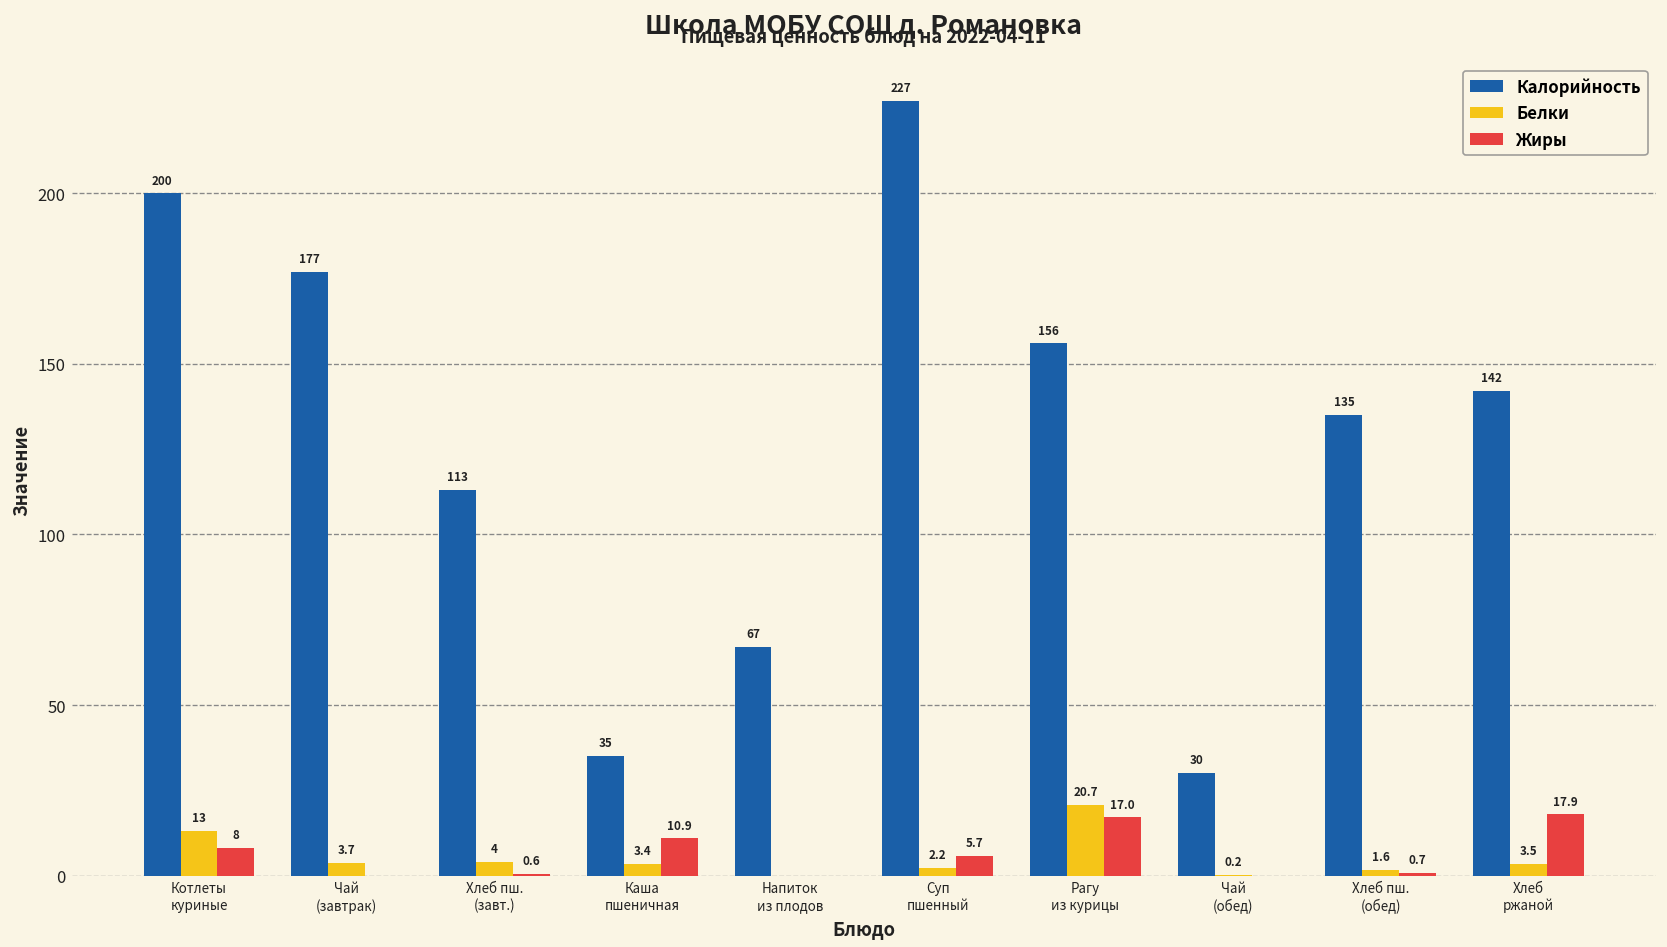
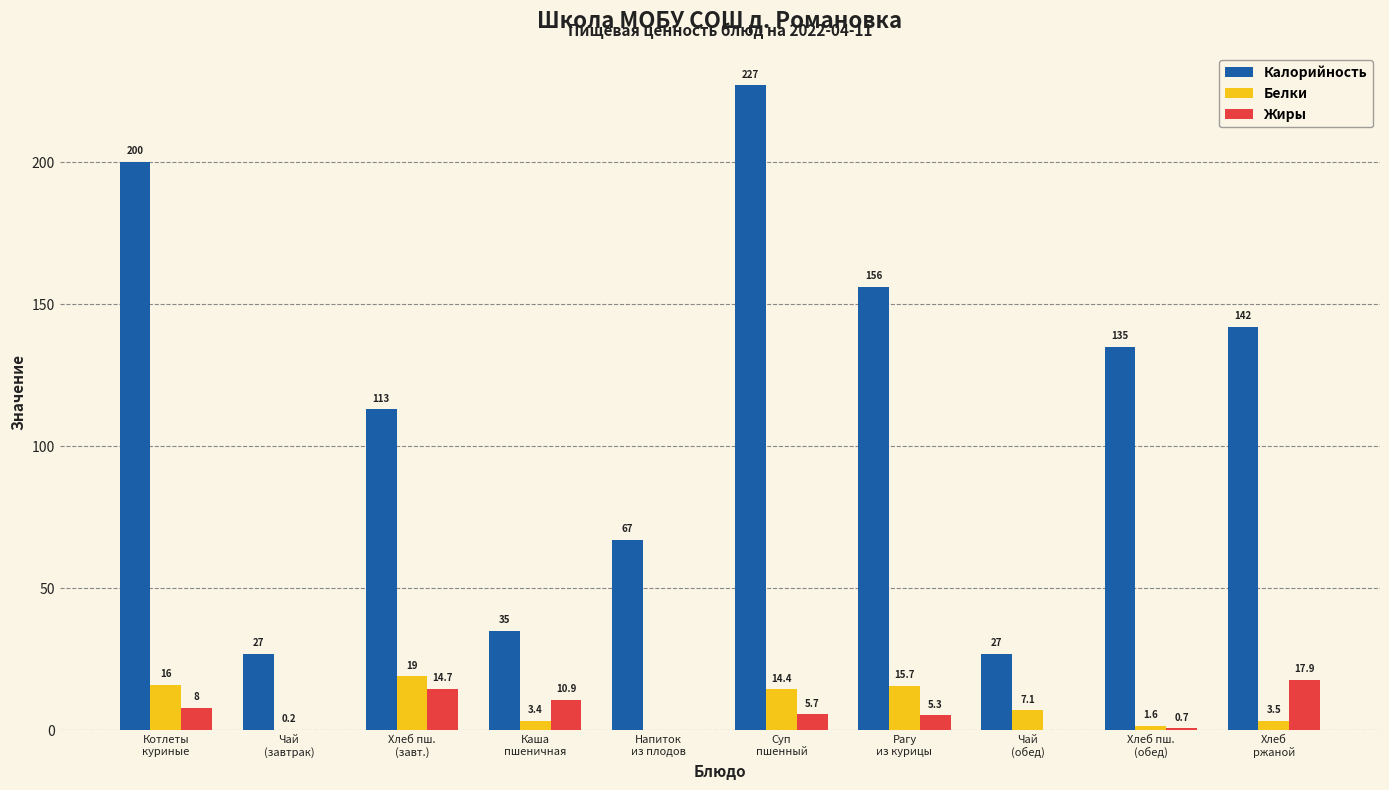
Белки, Котлеты куриные: 13 -> 16
Калорийность, Чай (завтрак): 177 -> 27
Белки, Чай (завтрак): 3.7 -> 0.2
Белки, Хлеб пш. (завт.): 4 -> 19
Жиры, Хлеб пш. (завт.): 0.6 -> 14.7
Белки, Суп пшенный: 2.2 -> 14.4
Белки, Рагу из курицы: 20.7 -> 15.7
Жиры, Рагу из курицы: 17.0 -> 5.3
Калорийность, Чай (обед): 30 -> 27
Белки, Чай (обед): 0.2 -> 7.1
